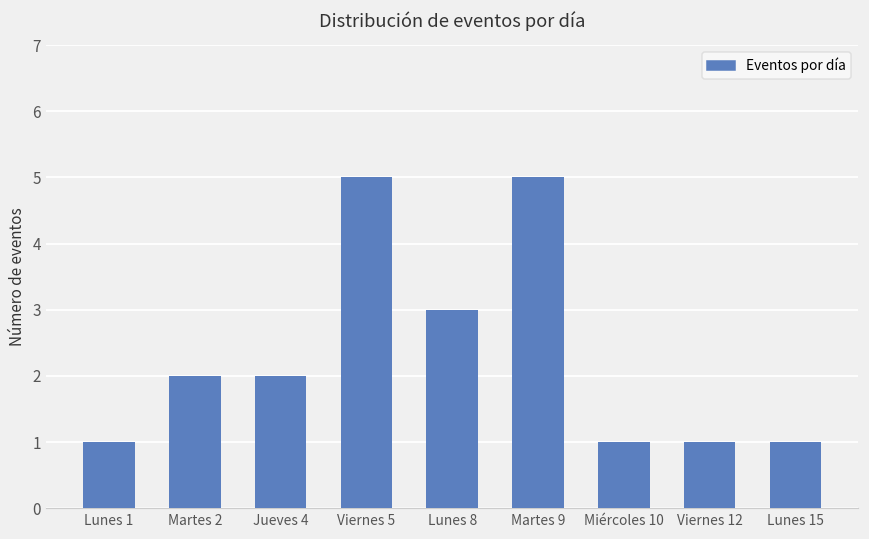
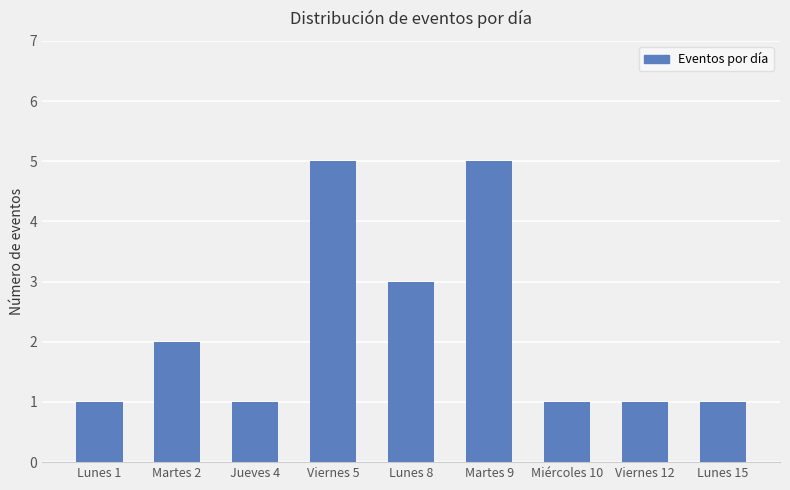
Jueves 4: 2 -> 1
